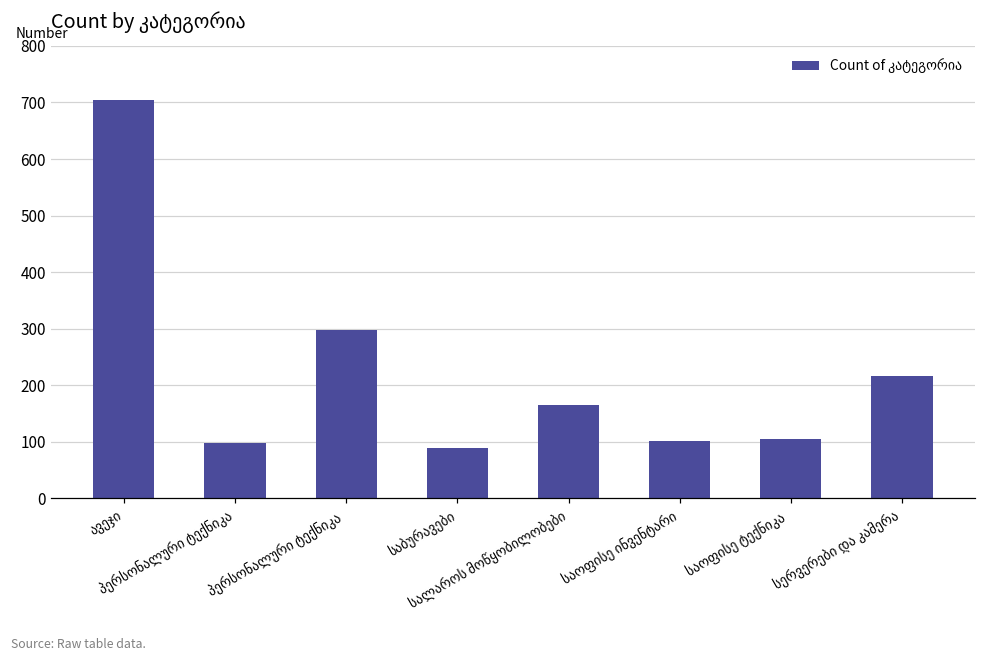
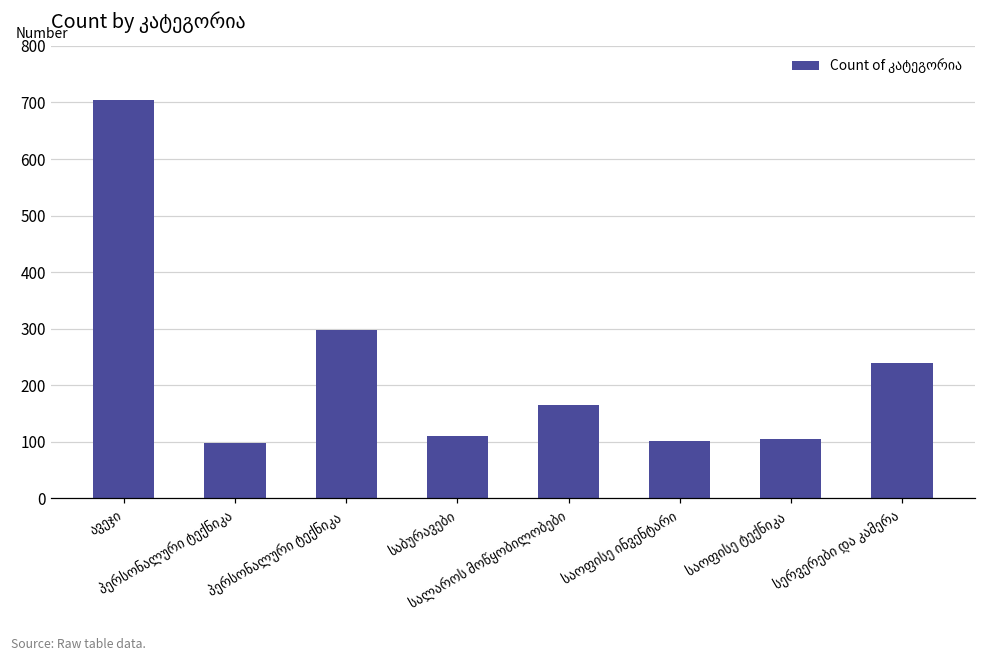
საბურავები: 90 -> 110
სერვერები და კამერა: 220 -> 240
